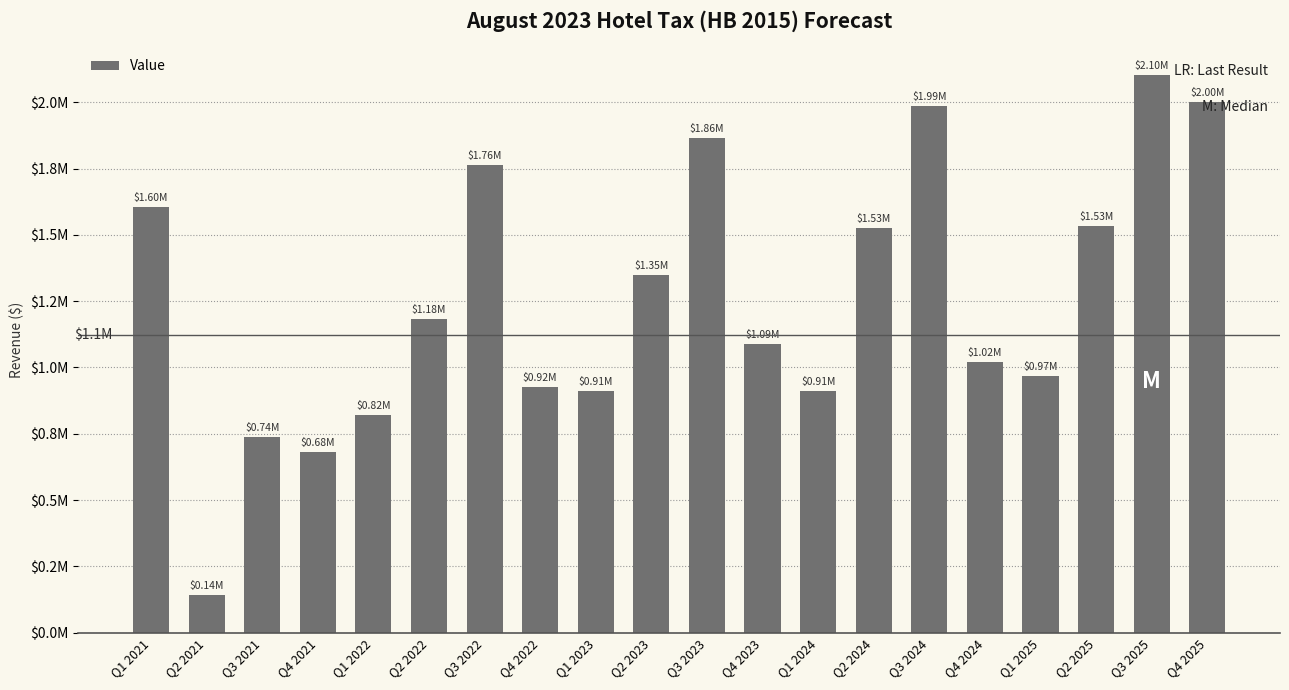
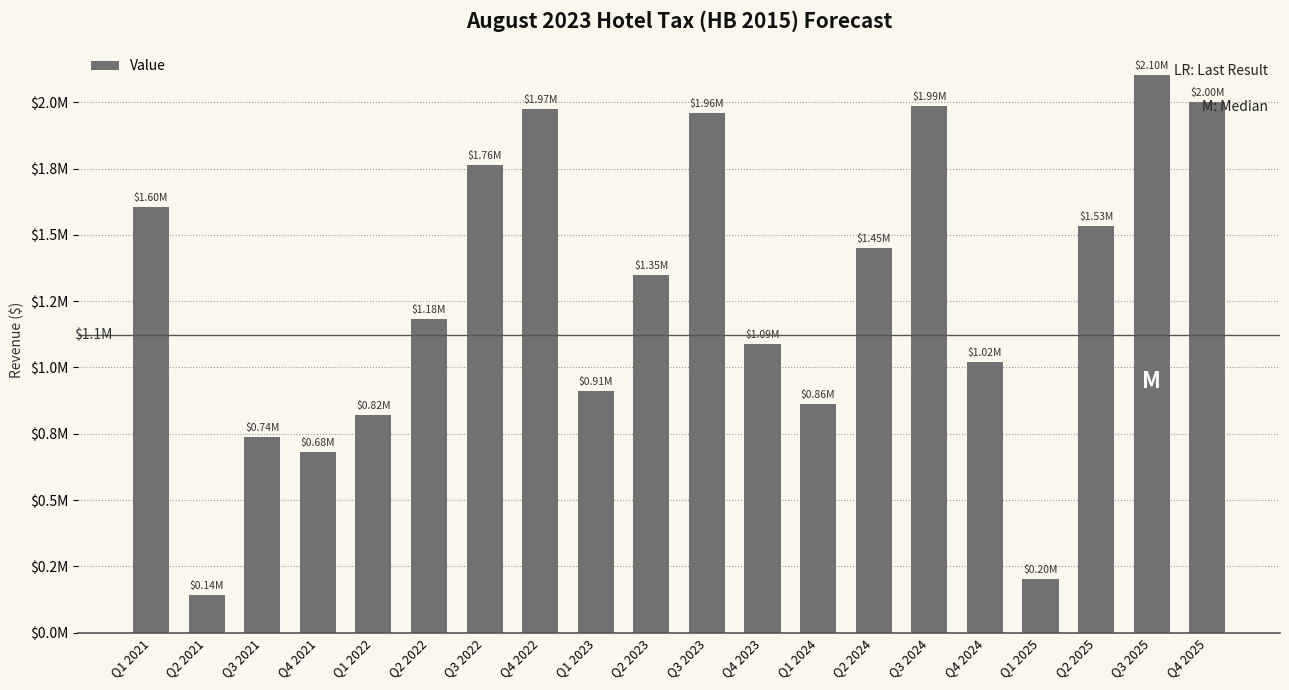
Q4 2022: $0.92M -> $1.97M
Q3 2023: $1.86M -> $1.96M
Q1 2024: $0.91M -> $0.86M
Q2 2024: $1.53M -> $1.45M
Q1 2025: $0.97M -> $0.20M
